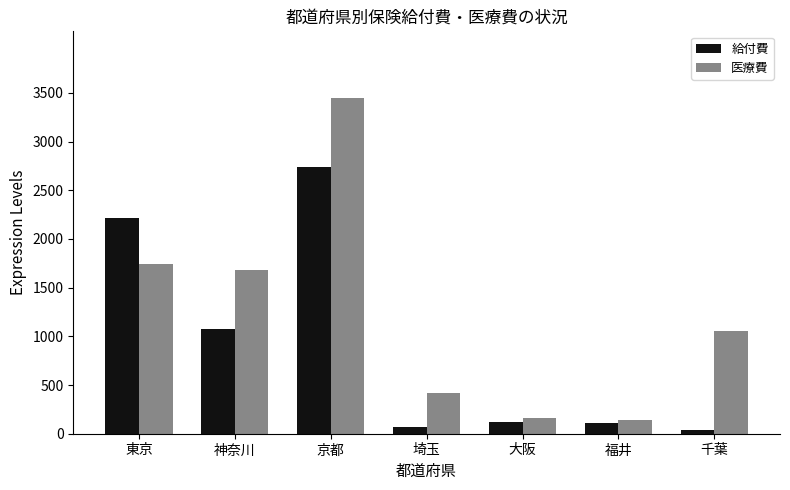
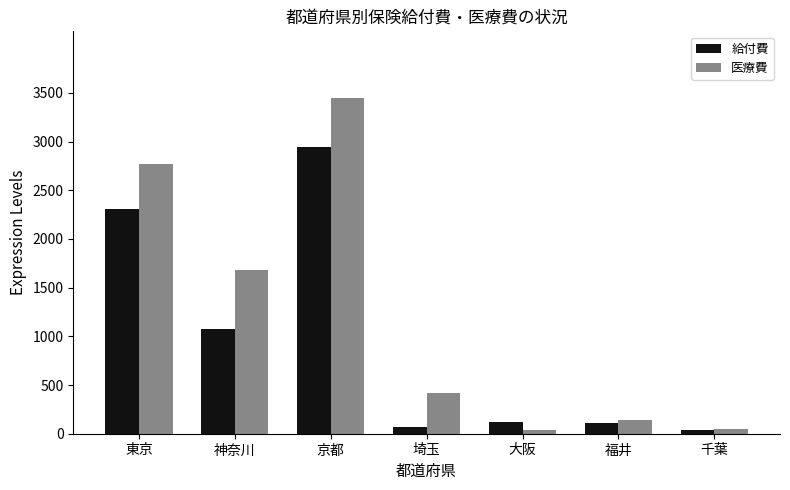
給付費, 東京: 2200 -> 2300
医療費, 東京: 1700 -> 2800
給付費, 京都: 2700 -> 2900
医療費, 大阪: 200 -> 0
医療費, 千葉: 1100 -> 100
